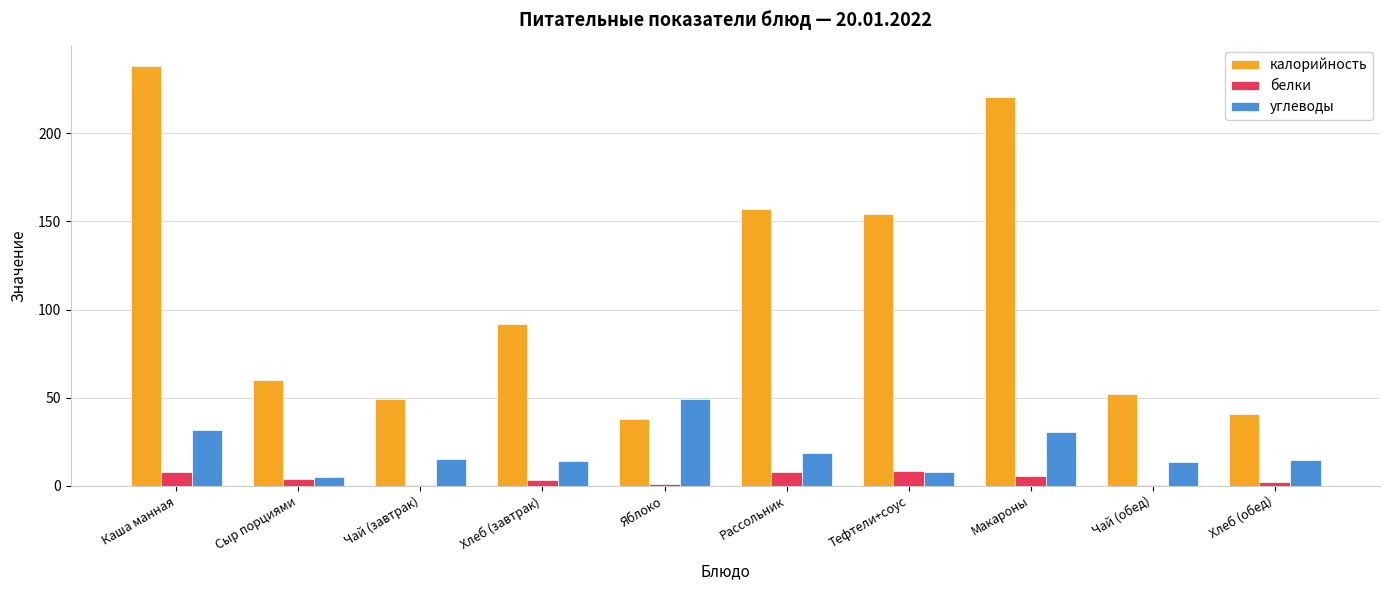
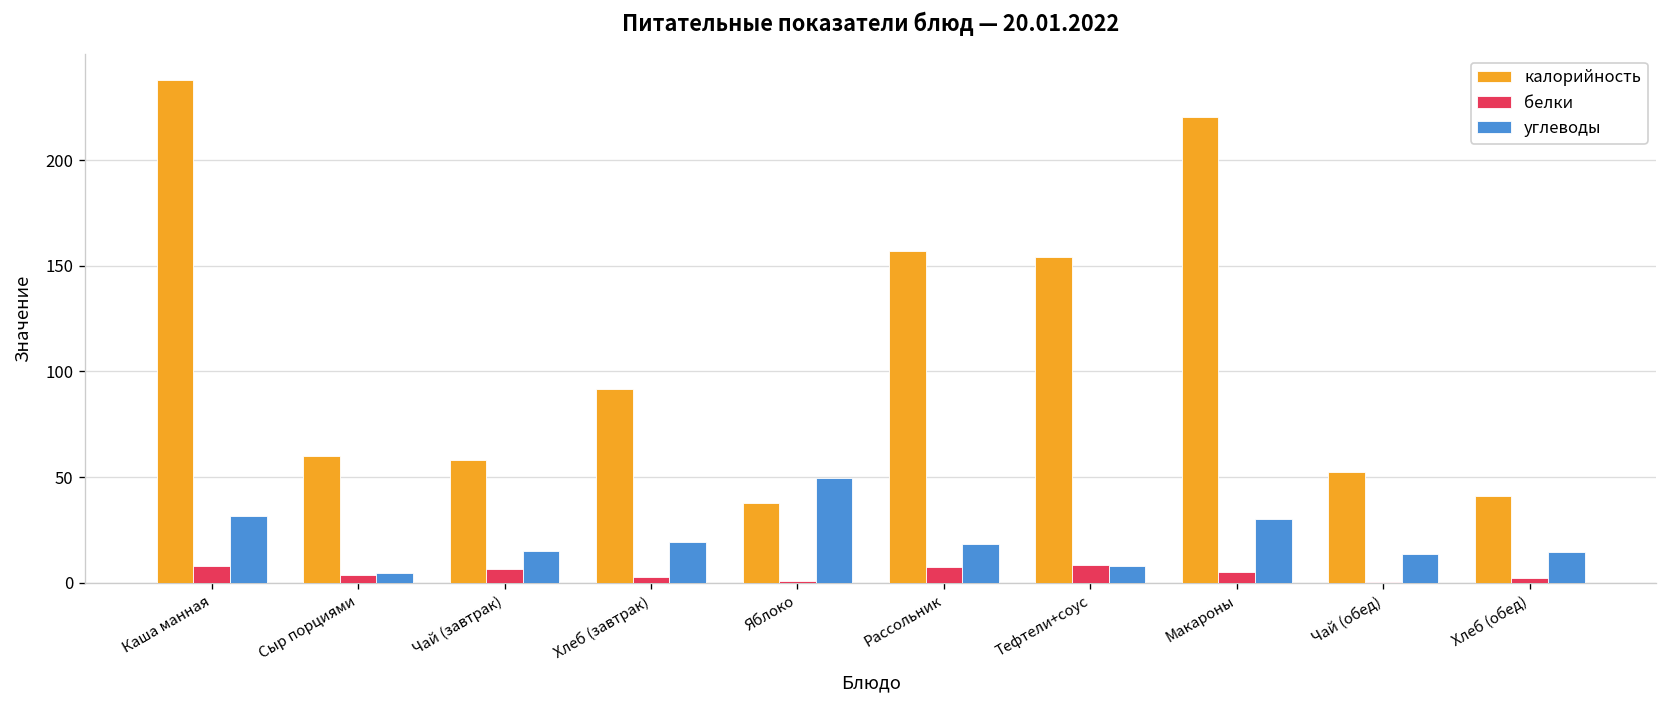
калорийность, Чай (завтрак): 49 -> 58
белки, Чай (завтрак): 0 -> 7
углеводы, Хлеб (завтрак): 14 -> 20
